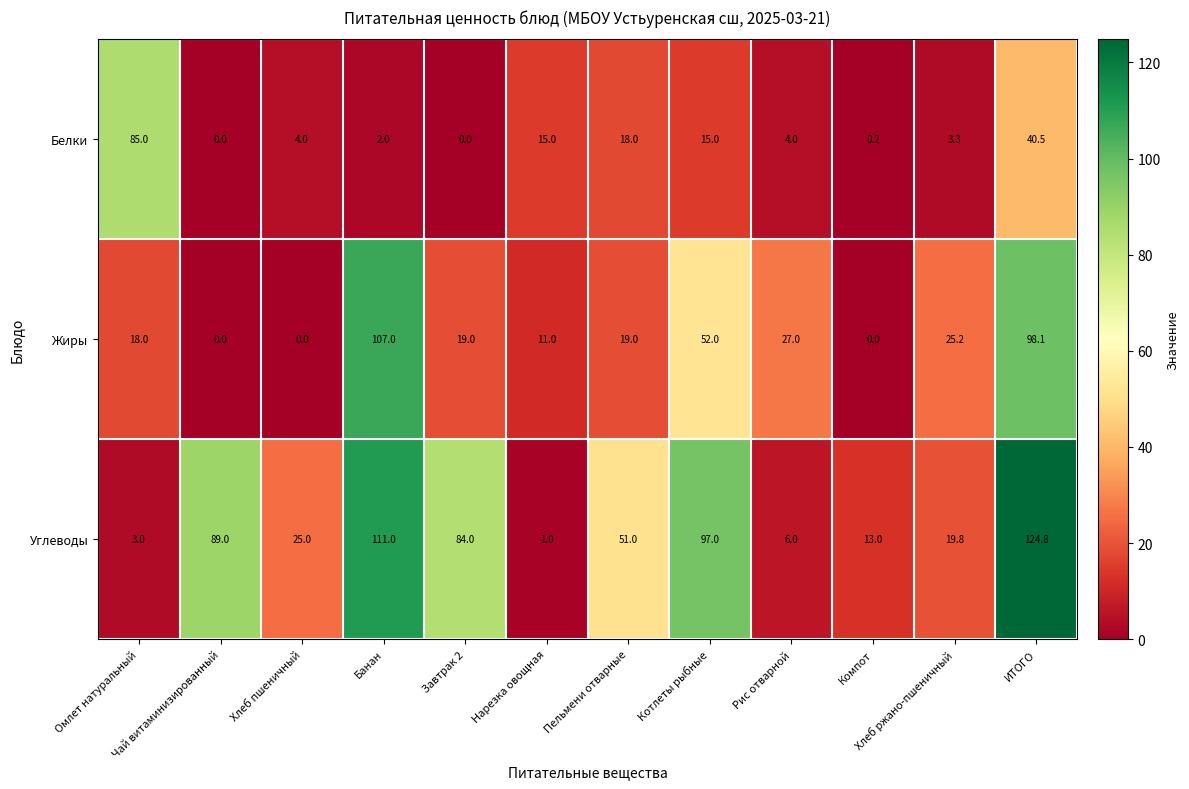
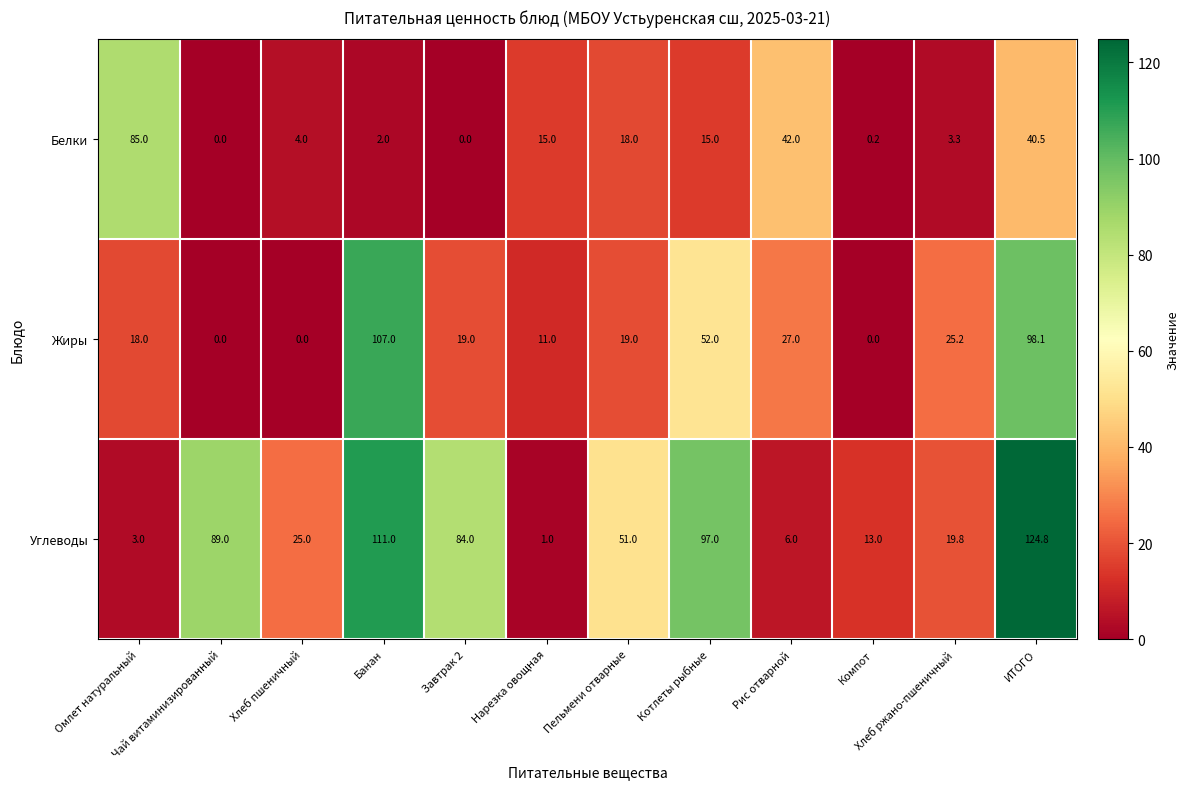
Белки, Рис отварной: 4.0 -> 42.0
